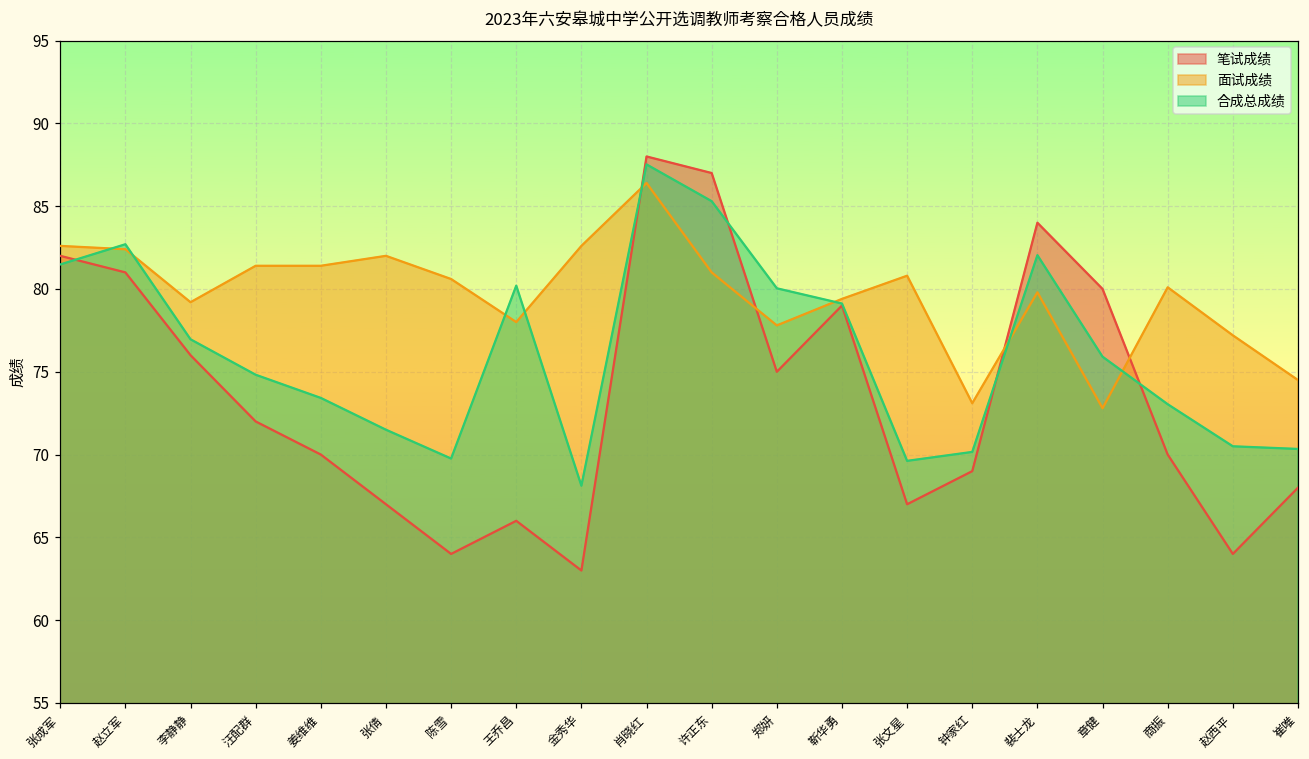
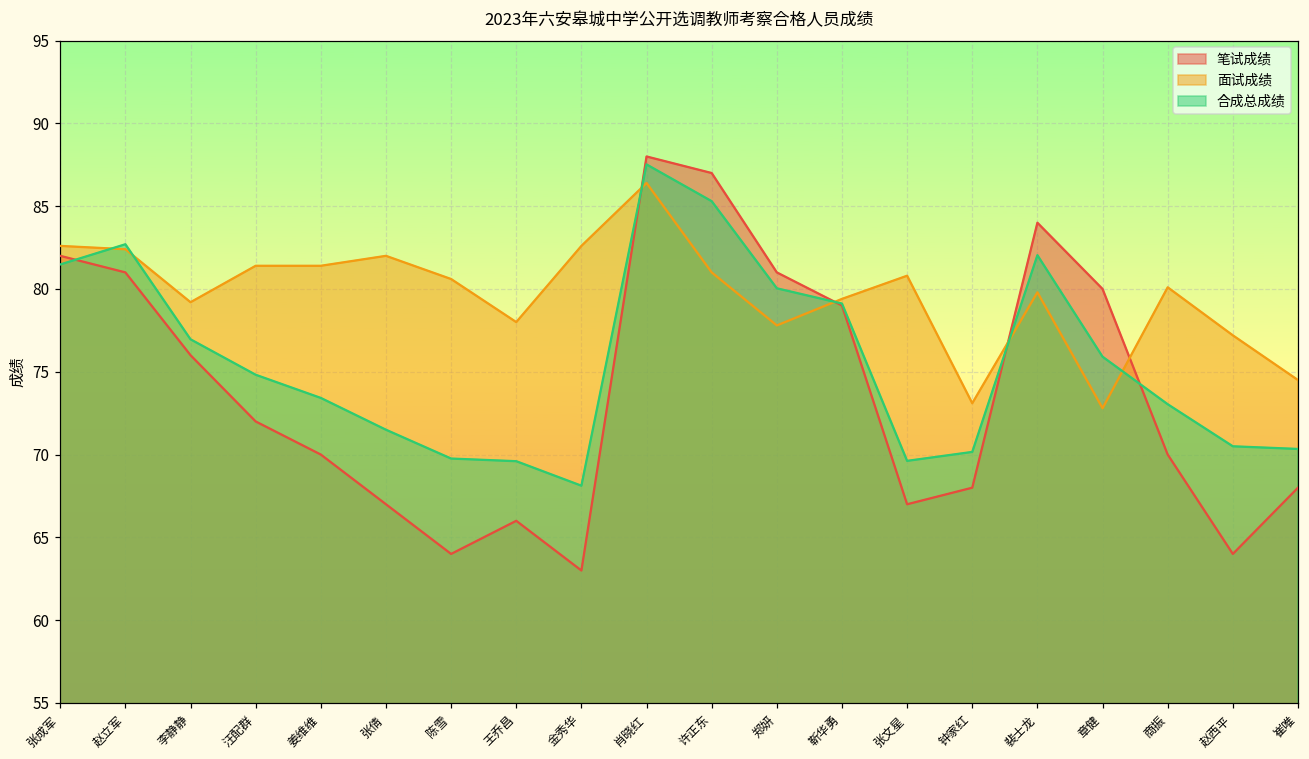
合成总成绩, 王乔昌: 80.2 -> 69.6
笔试成绩, 郑妍: 75 -> 81
笔试成绩, 钟家红: 69 -> 68
